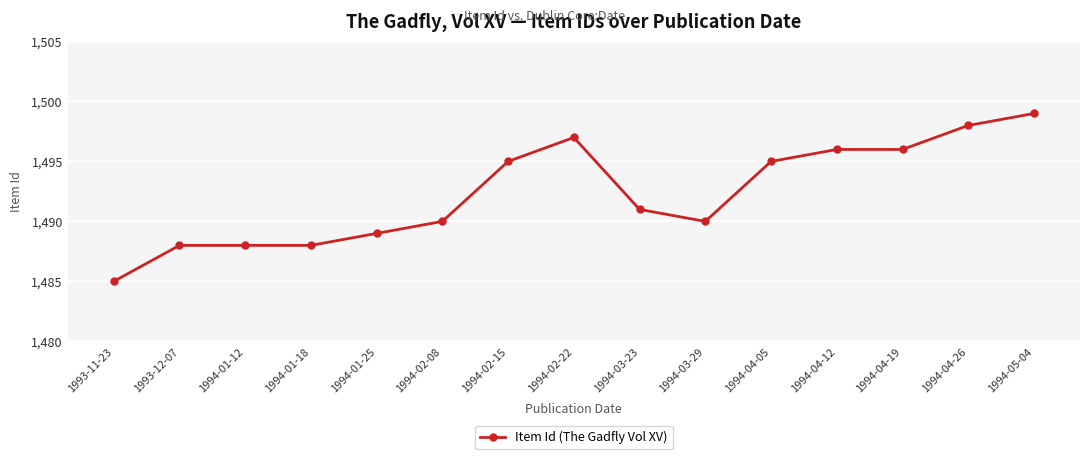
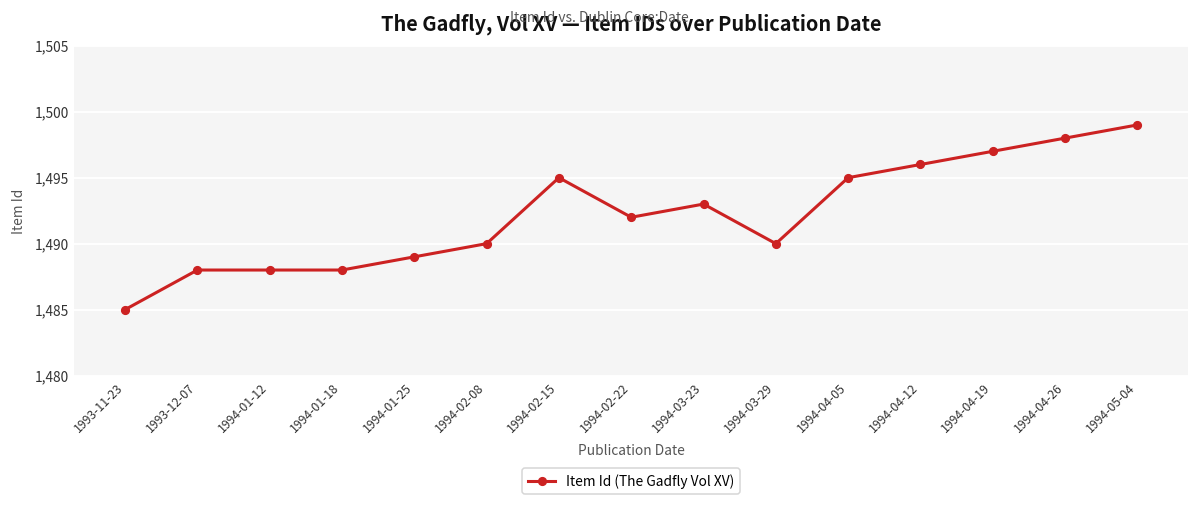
1994-02-22: 1,497 -> 1,492
1994-03-23: 1,491 -> 1,493
1994-04-19: 1,496 -> 1,497
